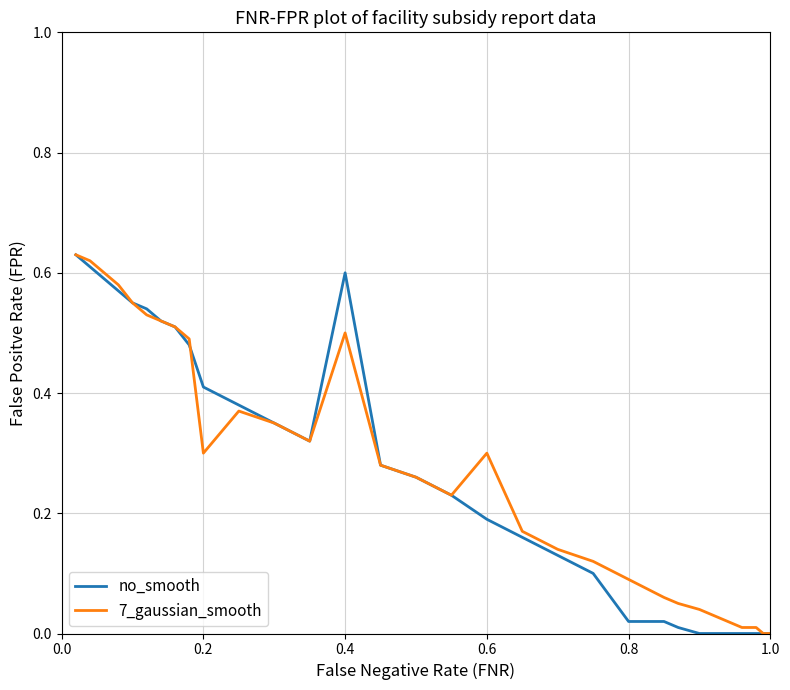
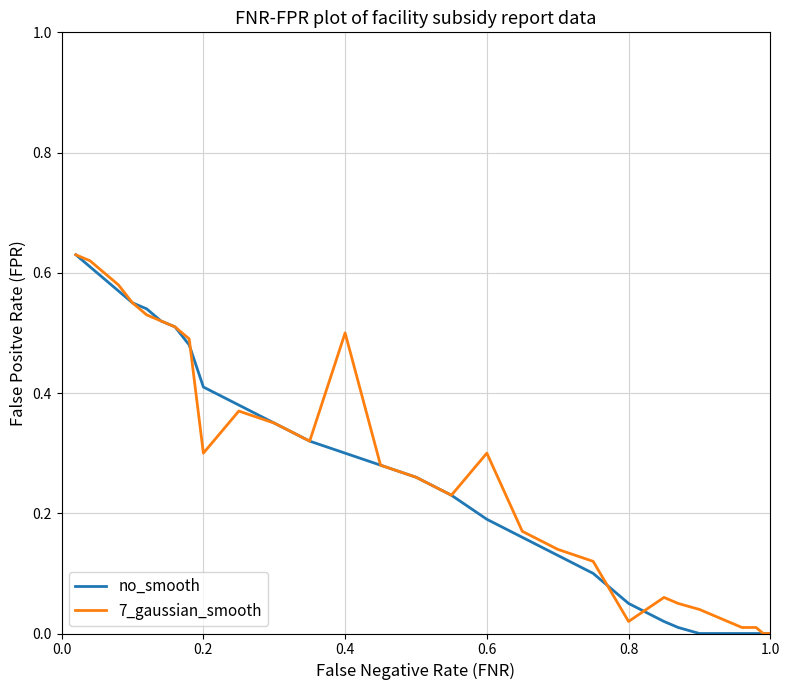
no_smooth, 0.4: 0.6 -> 0.3
no_smooth, 0.8: 0.02 -> 0.05
7_gaussian_smooth, 0.8: 0.09 -> 0.02
